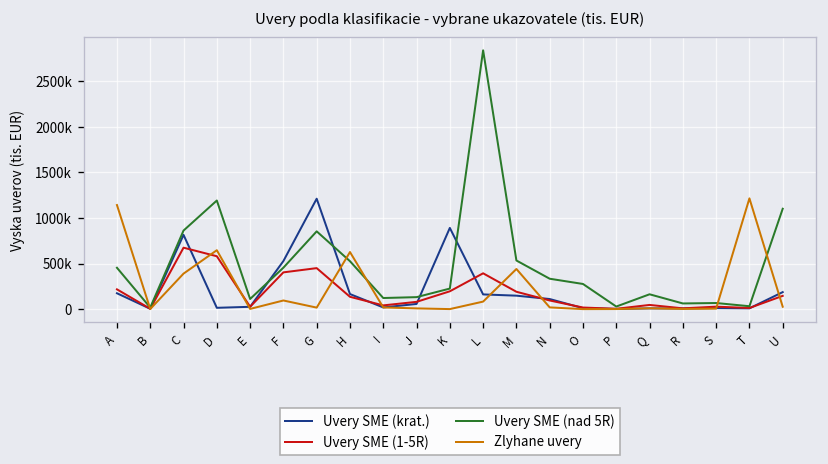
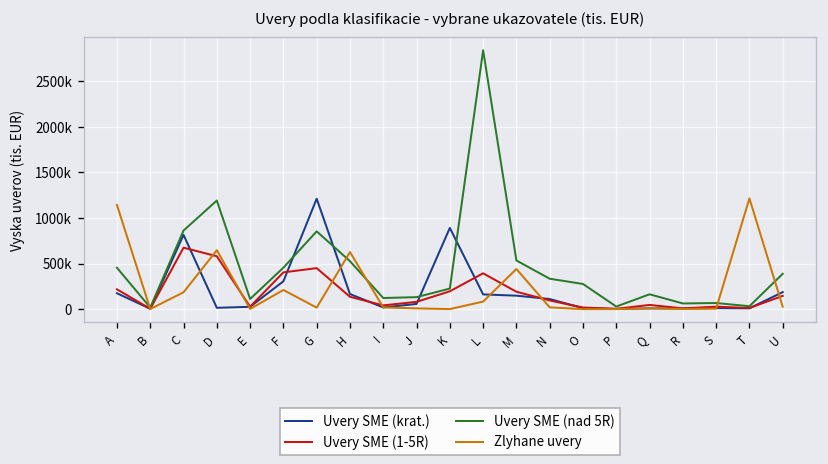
Zlyhane uvery, C: 400000 -> 200000
Uvery SME (krat.), F: 500000 -> 300000
Zlyhane uvery, F: 100000 -> 200000
Uvery SME (nad 5R), U: 1100000 -> 400000
